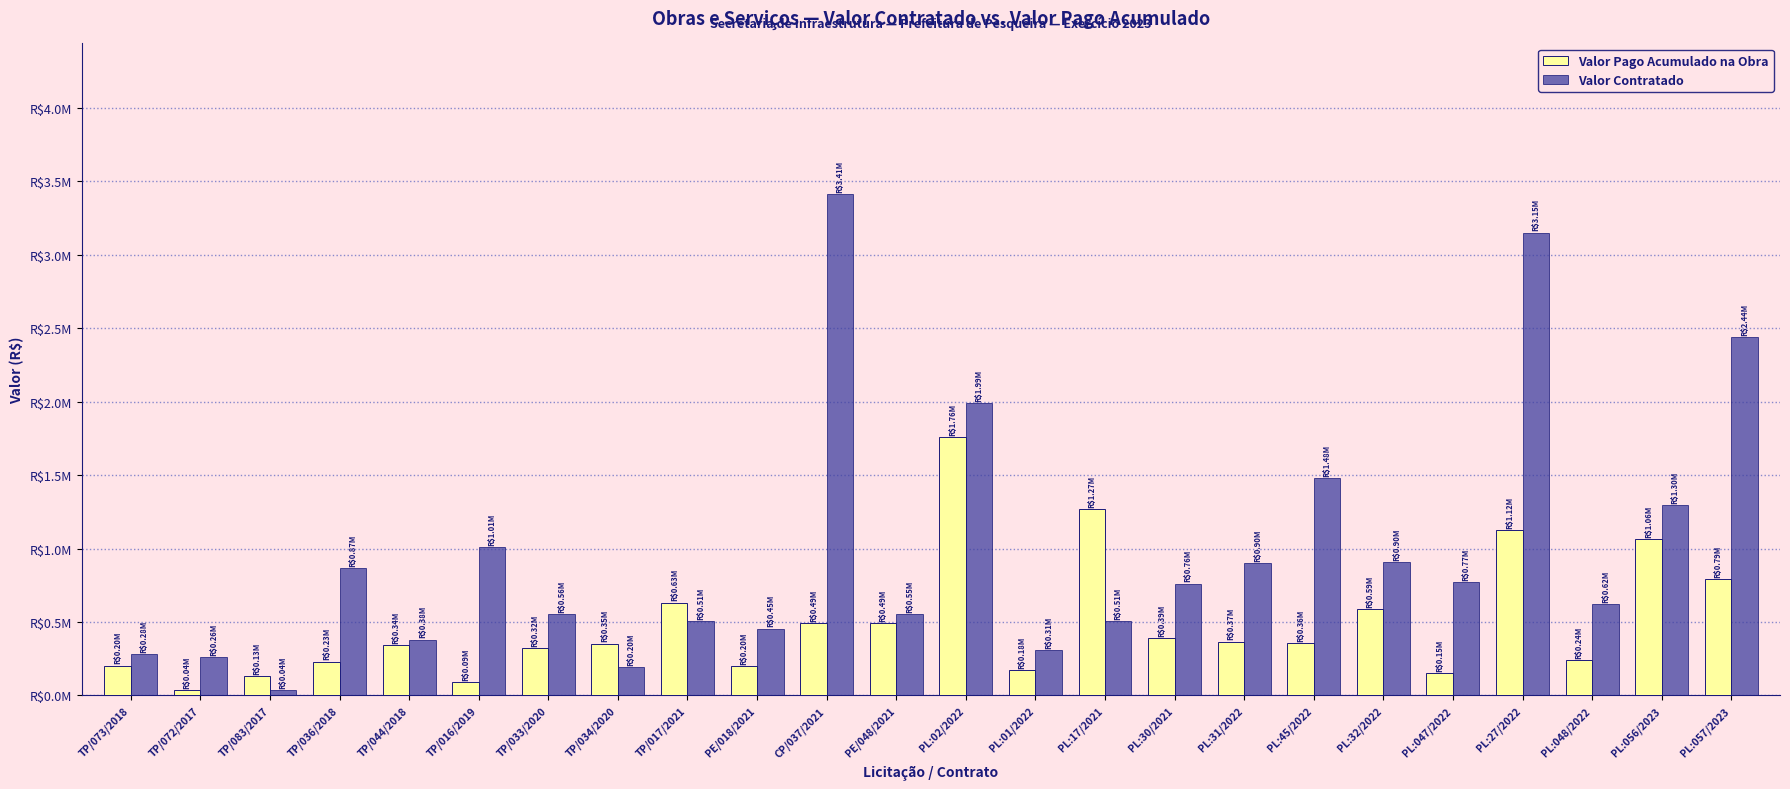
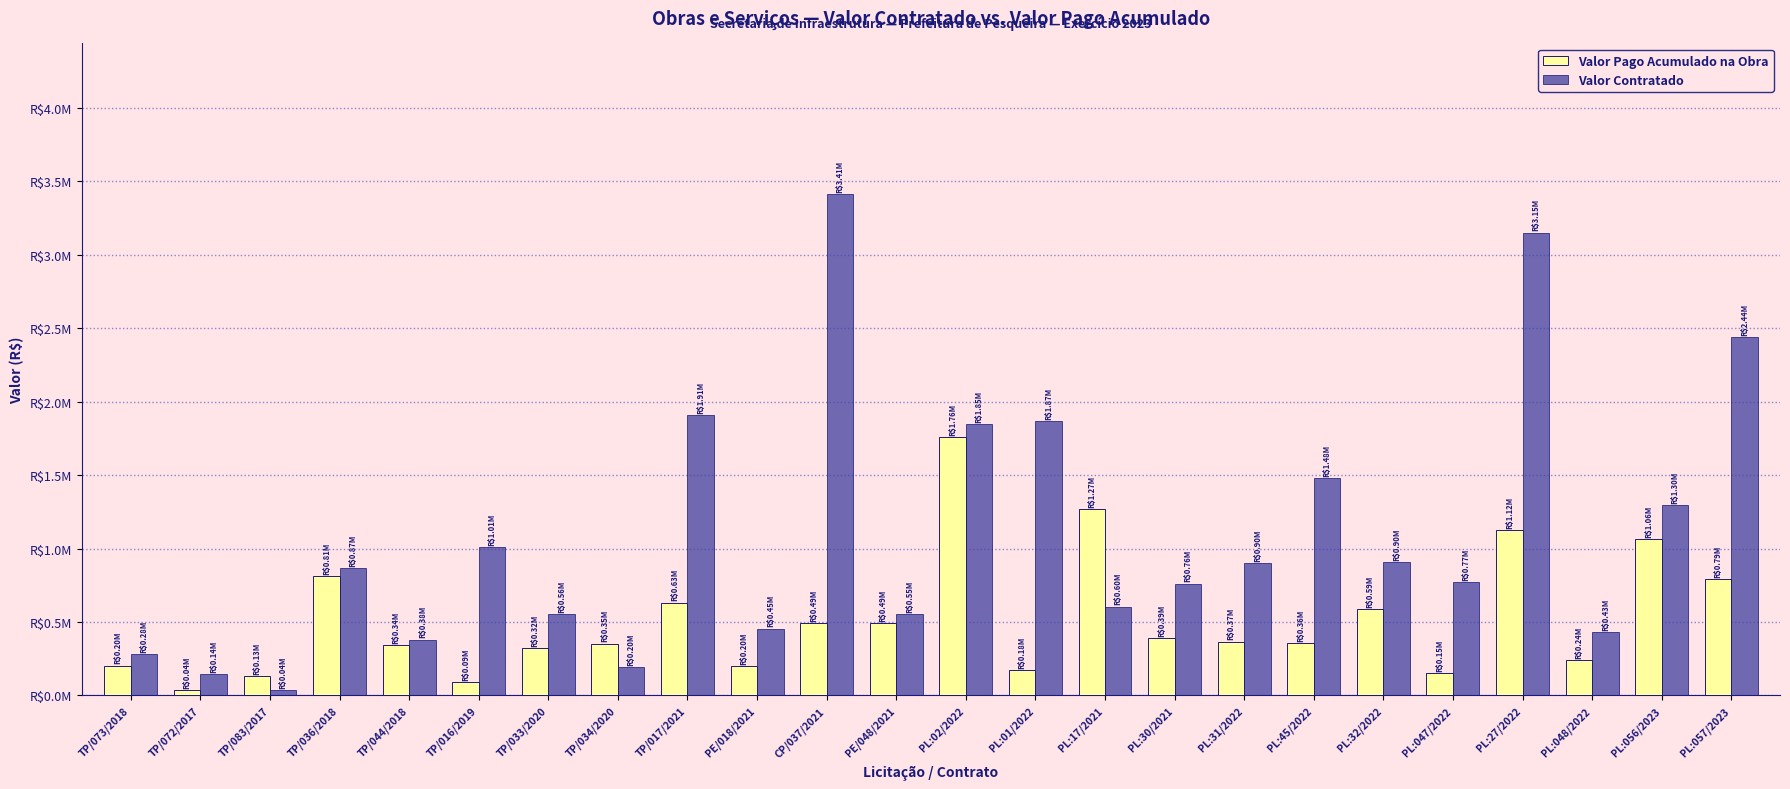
Valor Contratado, TP/072/2017: $0.26M -> $0.14M
Valor Pago Acumulado na Obra, TP/036/2018: $0.23M -> $0.81M
Valor Contratado, TP/017/2021: $0.51M -> $1.91M
Valor Contratado, PL:02/2022: $1.99M -> $1.85M
Valor Contratado, PL:01/2022: $0.31M -> $1.87M
Valor Contratado, PL:17/2021: $0.51M -> $0.60M
Valor Contratado, PL:048/2022: $0.62M -> $0.43M
